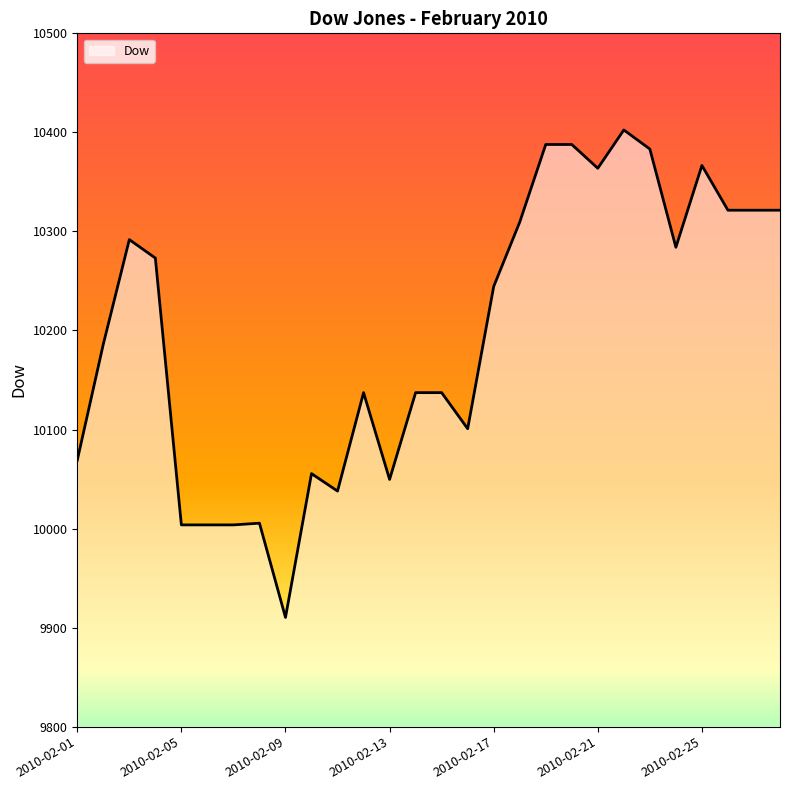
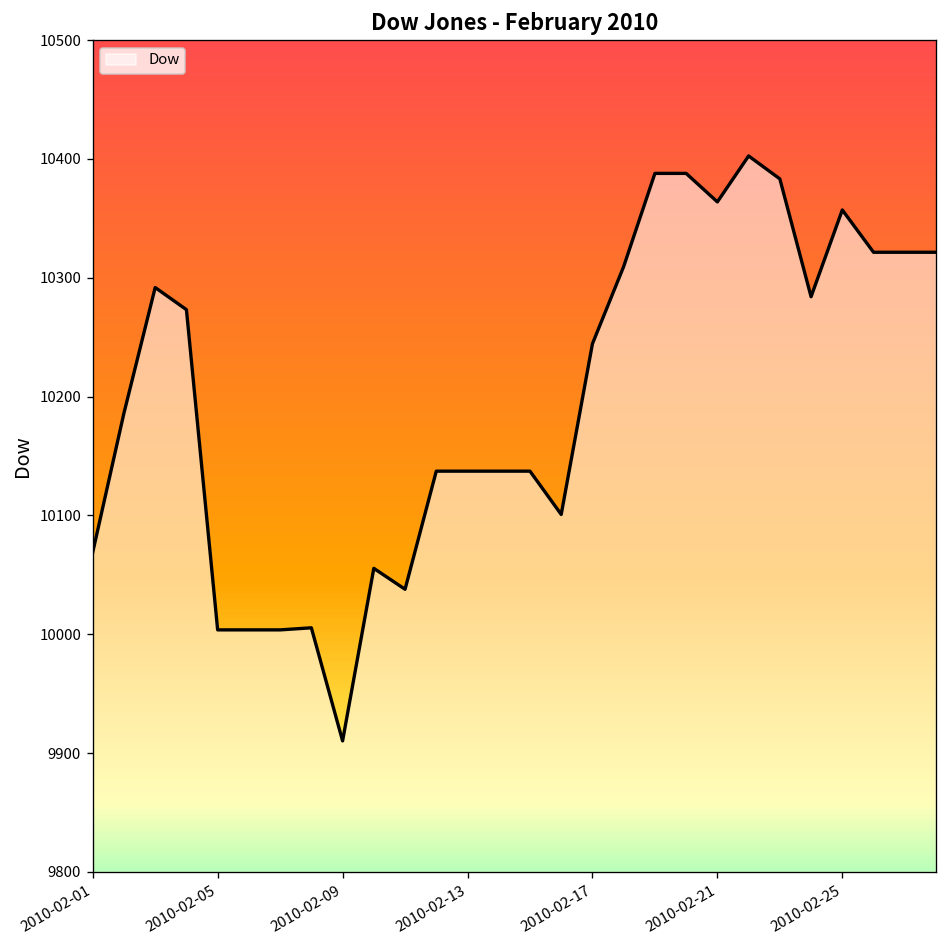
2010-02-13: 10050 -> 10140
2010-02-25: 10370 -> 10360
